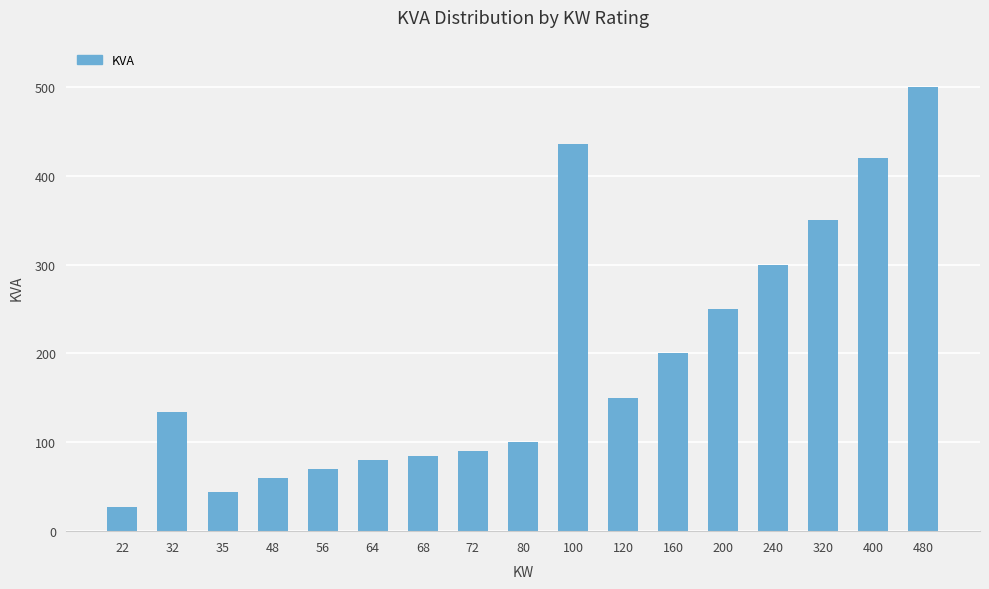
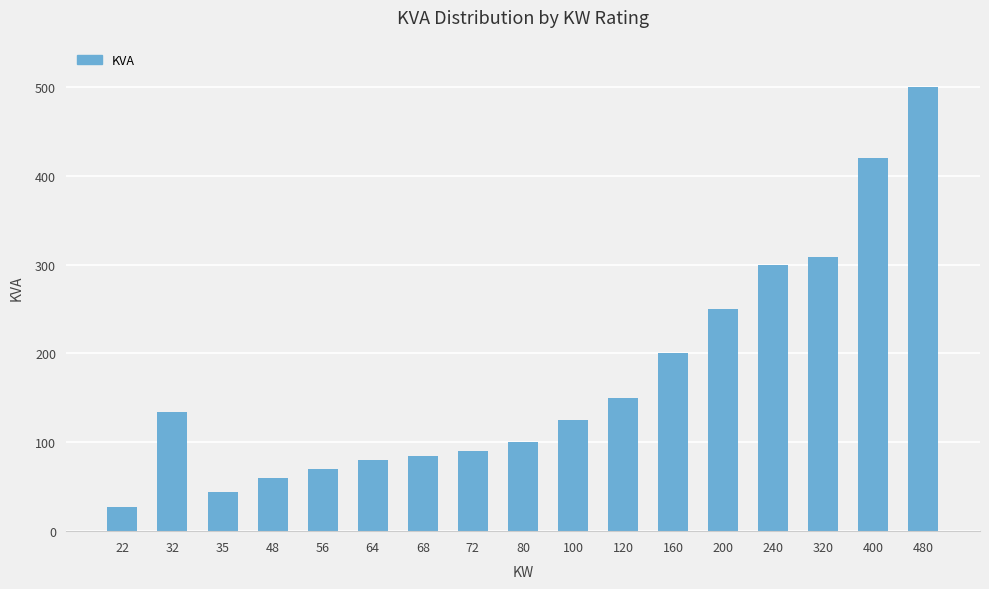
100: 440 -> 130
320: 350 -> 310
